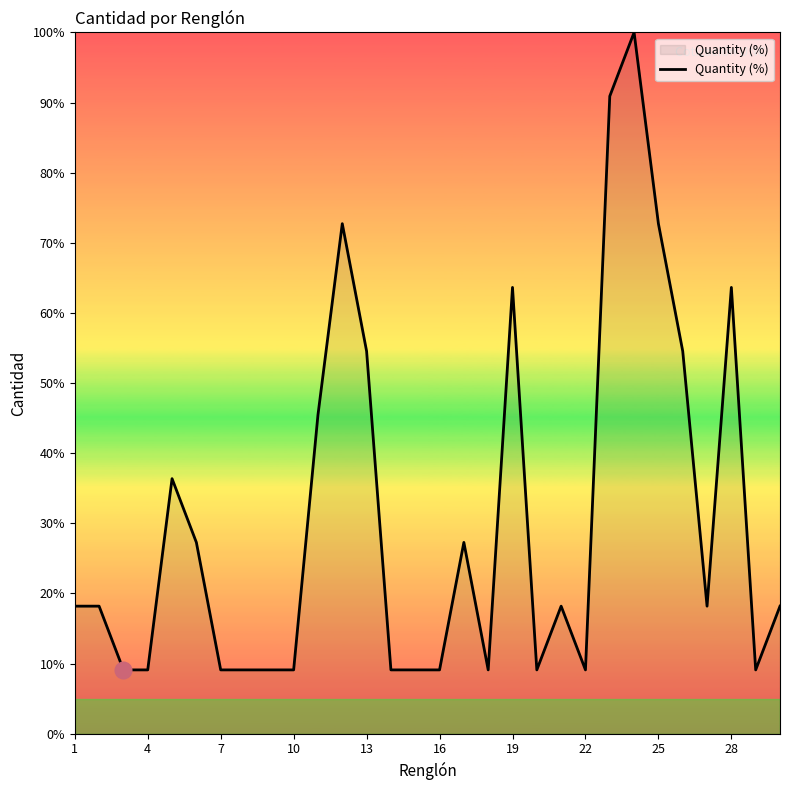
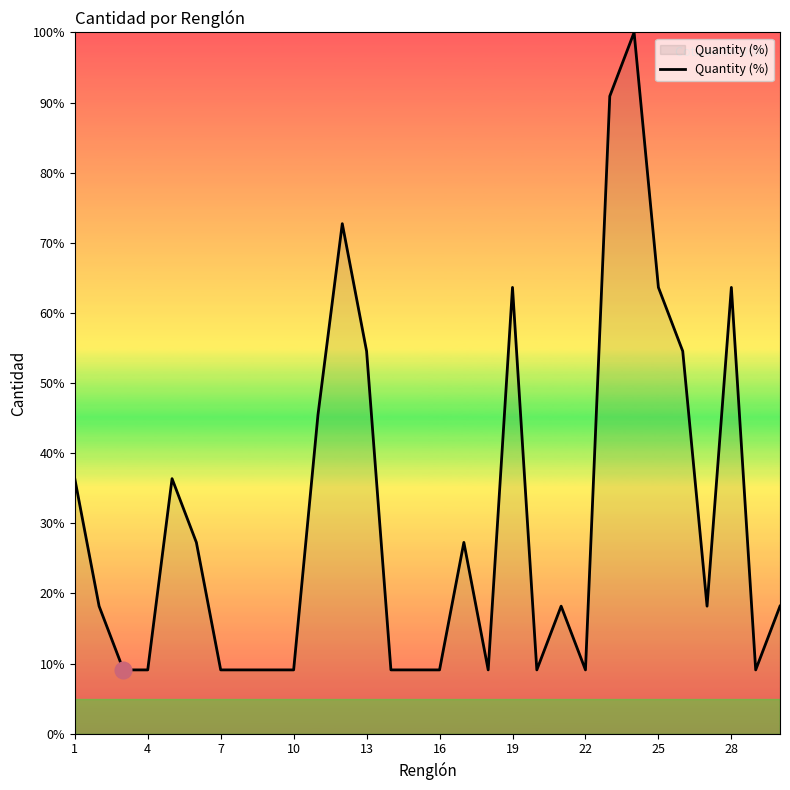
Quantity (%), 1: 18% -> 36%
Quantity (%), 25: 73% -> 64%
